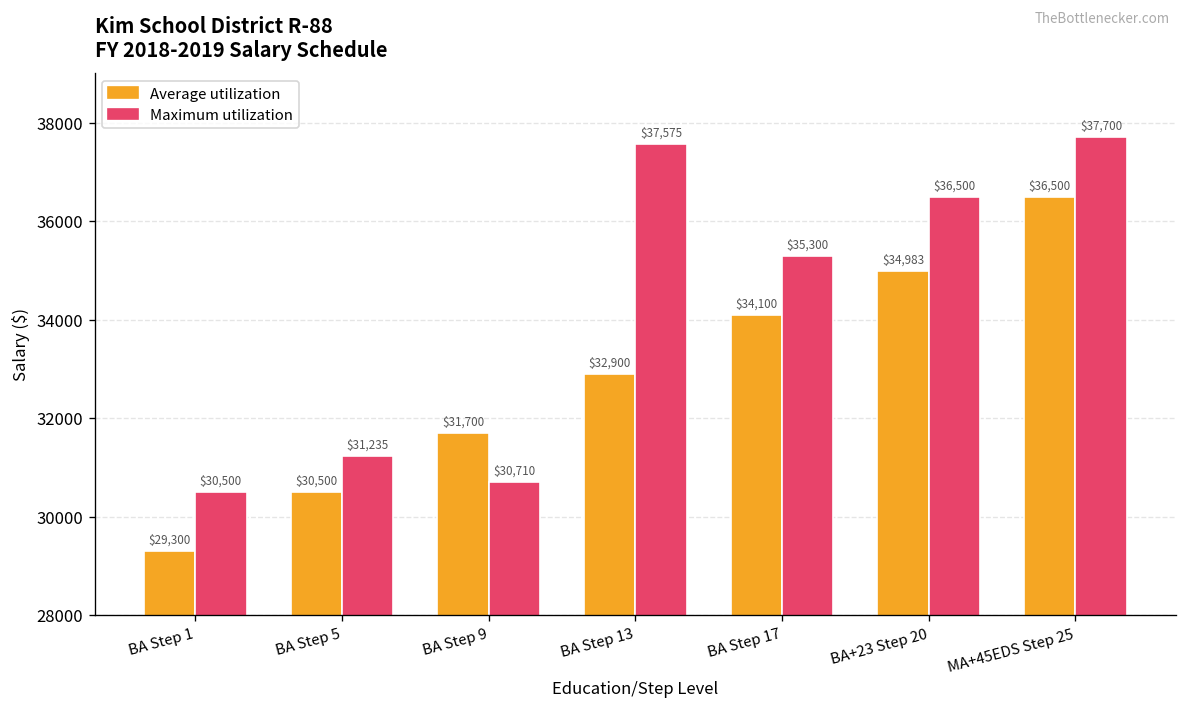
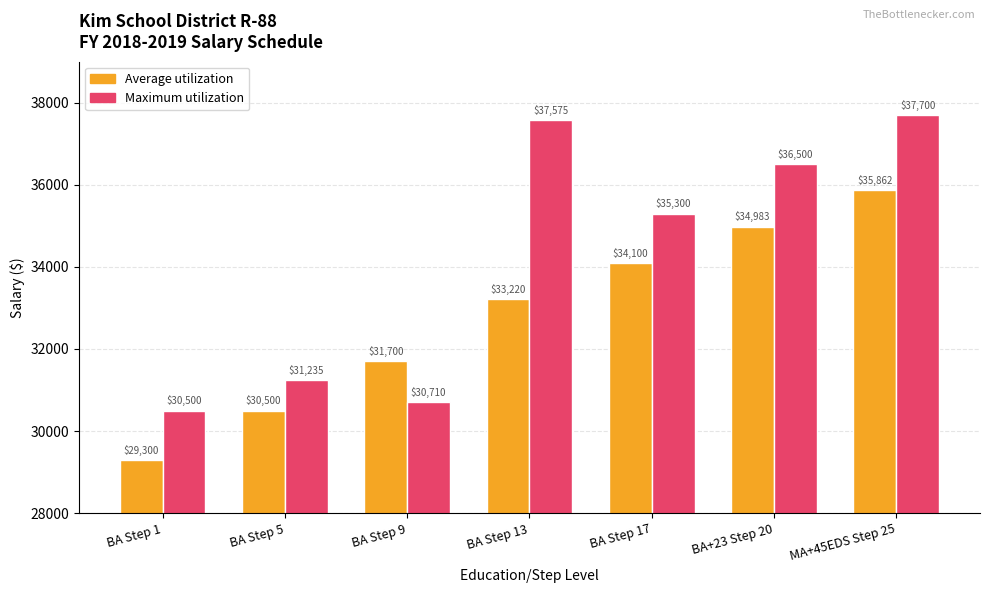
Average utilization, BA Step 13: $32,900 -> $33,220
Average utilization, MA+45EDS Step 25: $36,500 -> $35,862
